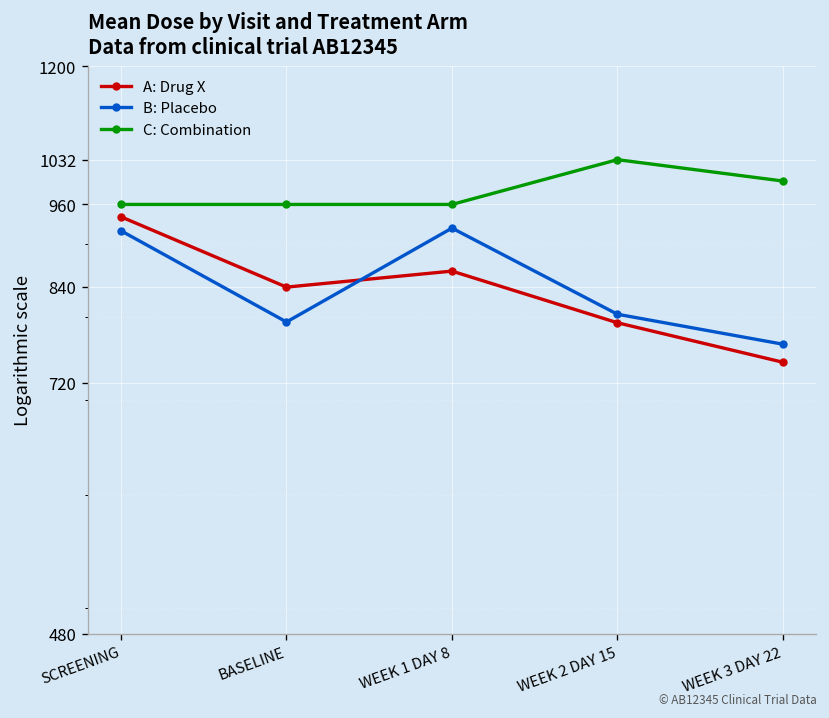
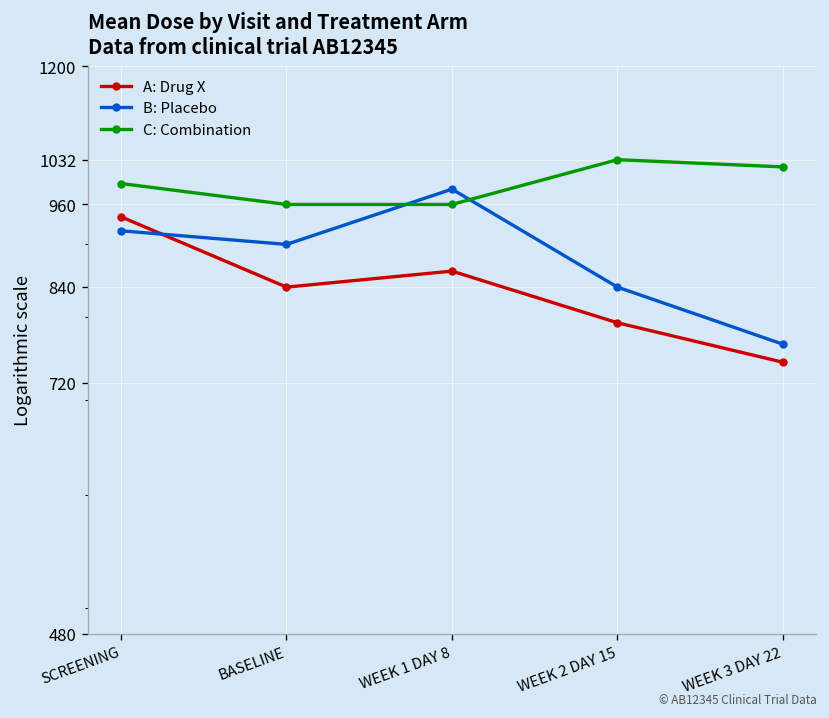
C: Combination, SCREENING: 960 -> 990
B: Placebo, BASELINE: 790 -> 900
B: Placebo, WEEK 1 DAY 8: 920 -> 980
B: Placebo, WEEK 2 DAY 15: 800 -> 840
C: Combination, WEEK 3 DAY 22: 1000 -> 1020
